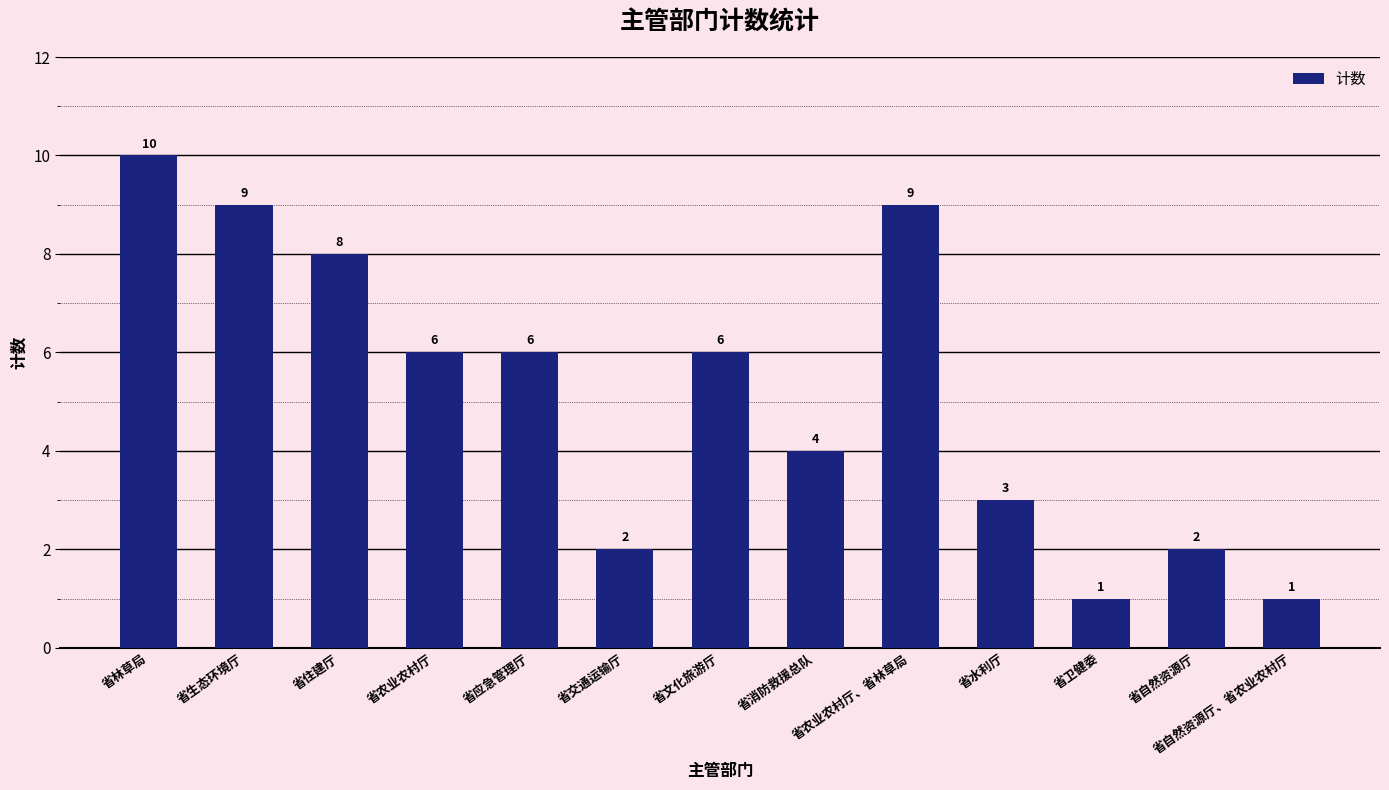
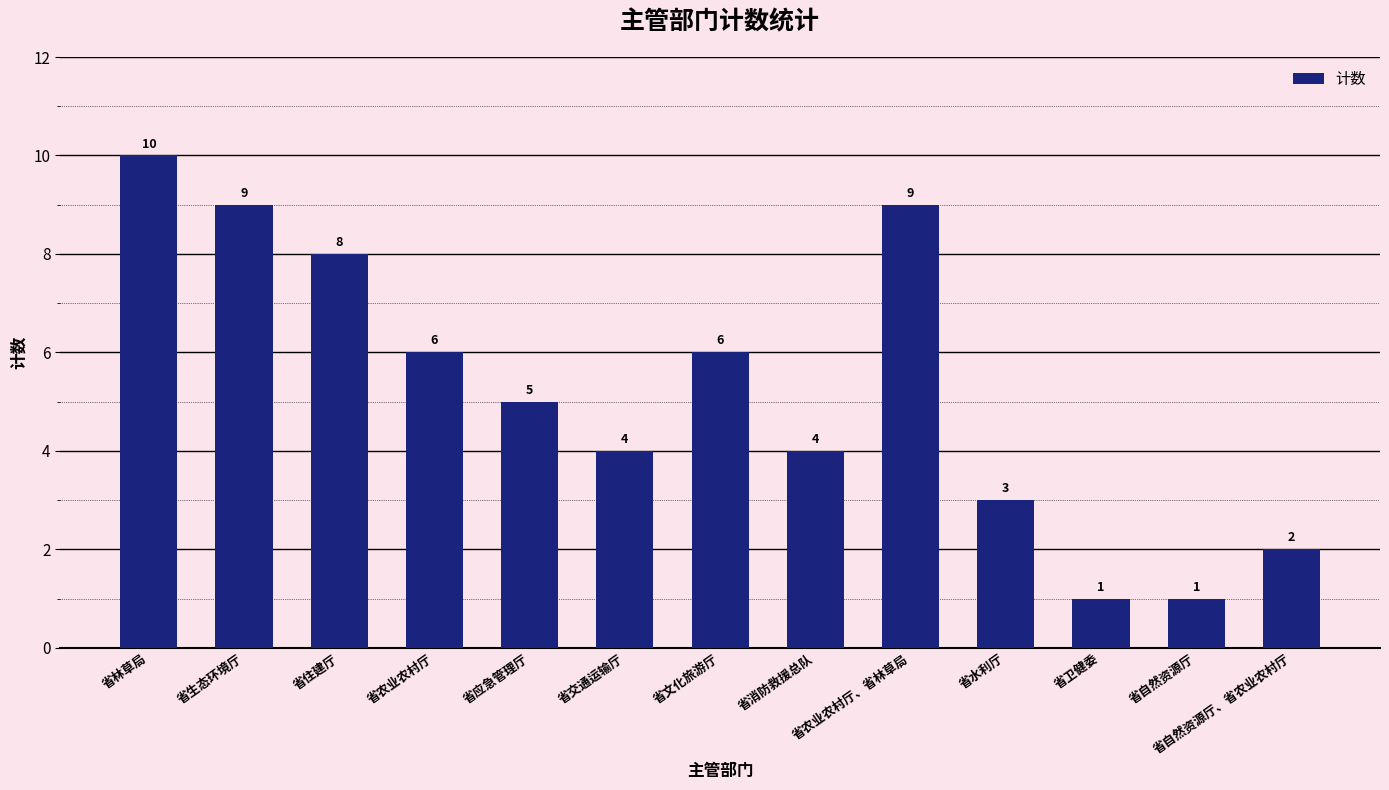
省应急管理厅: 6 -> 5
省交通运输厅: 2 -> 4
省自然资源厅: 2 -> 1
省自然资源厅、省农业农村厅: 1 -> 2
